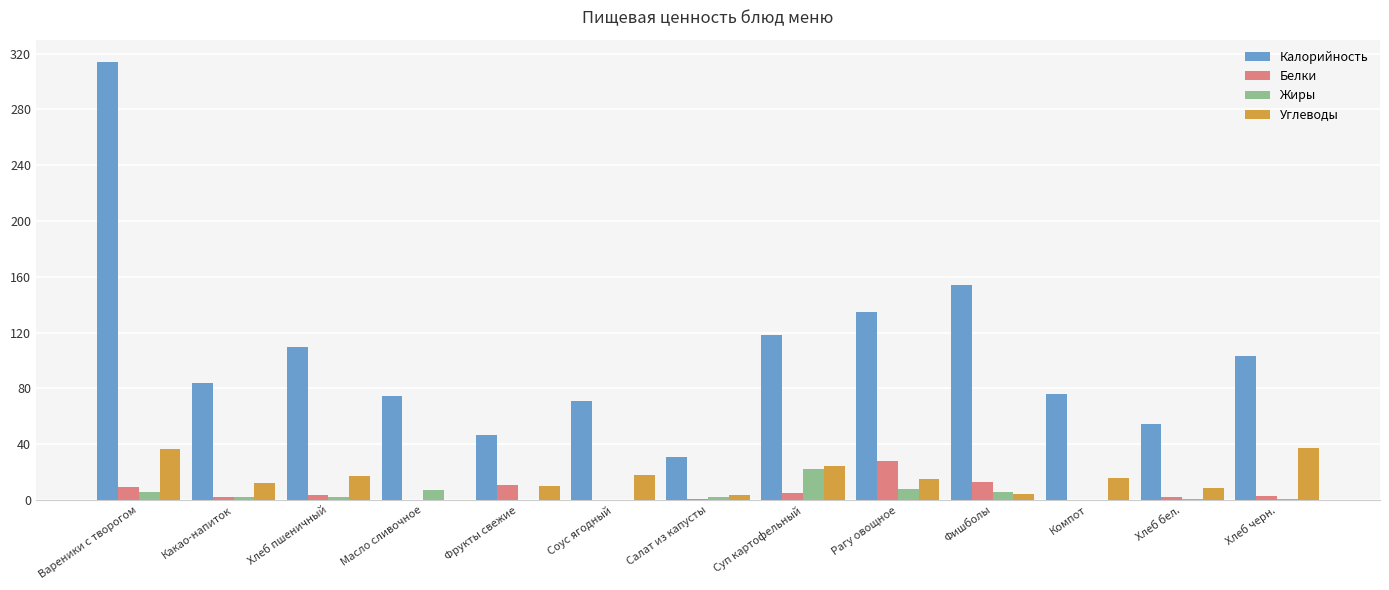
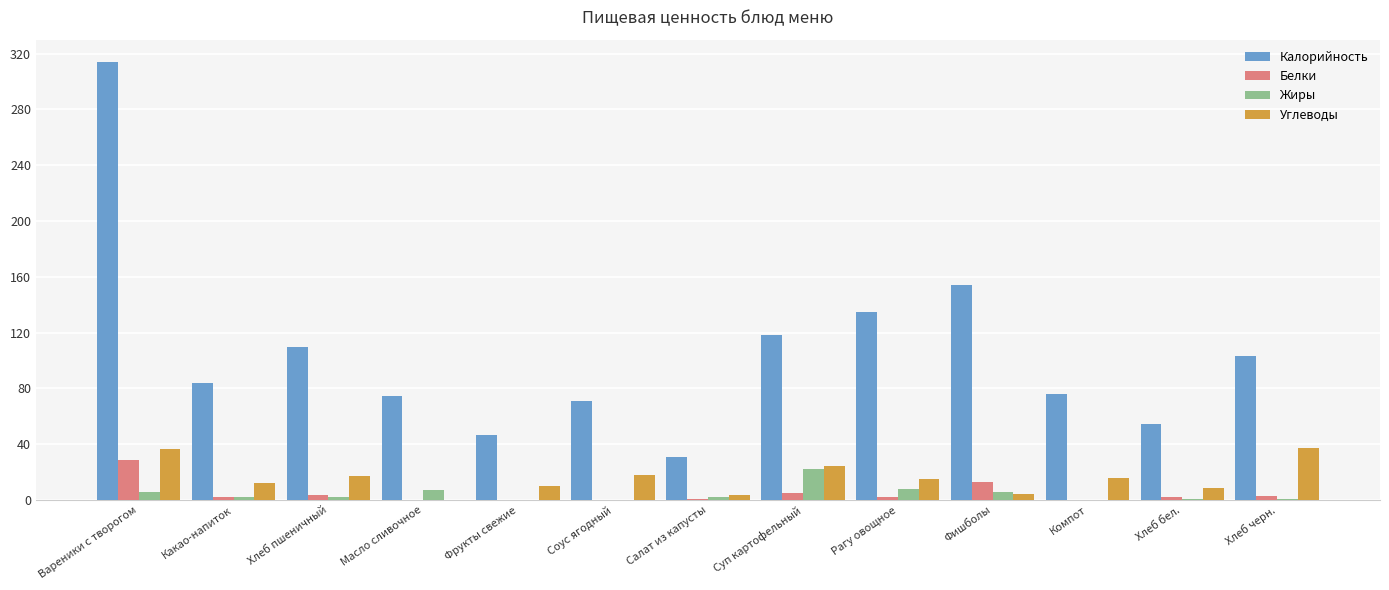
Белки, Вареники с творогом: 10 -> 29
Белки, Фрукты свежие: 11 -> 0
Белки, Рагу овощное: 28 -> 2
